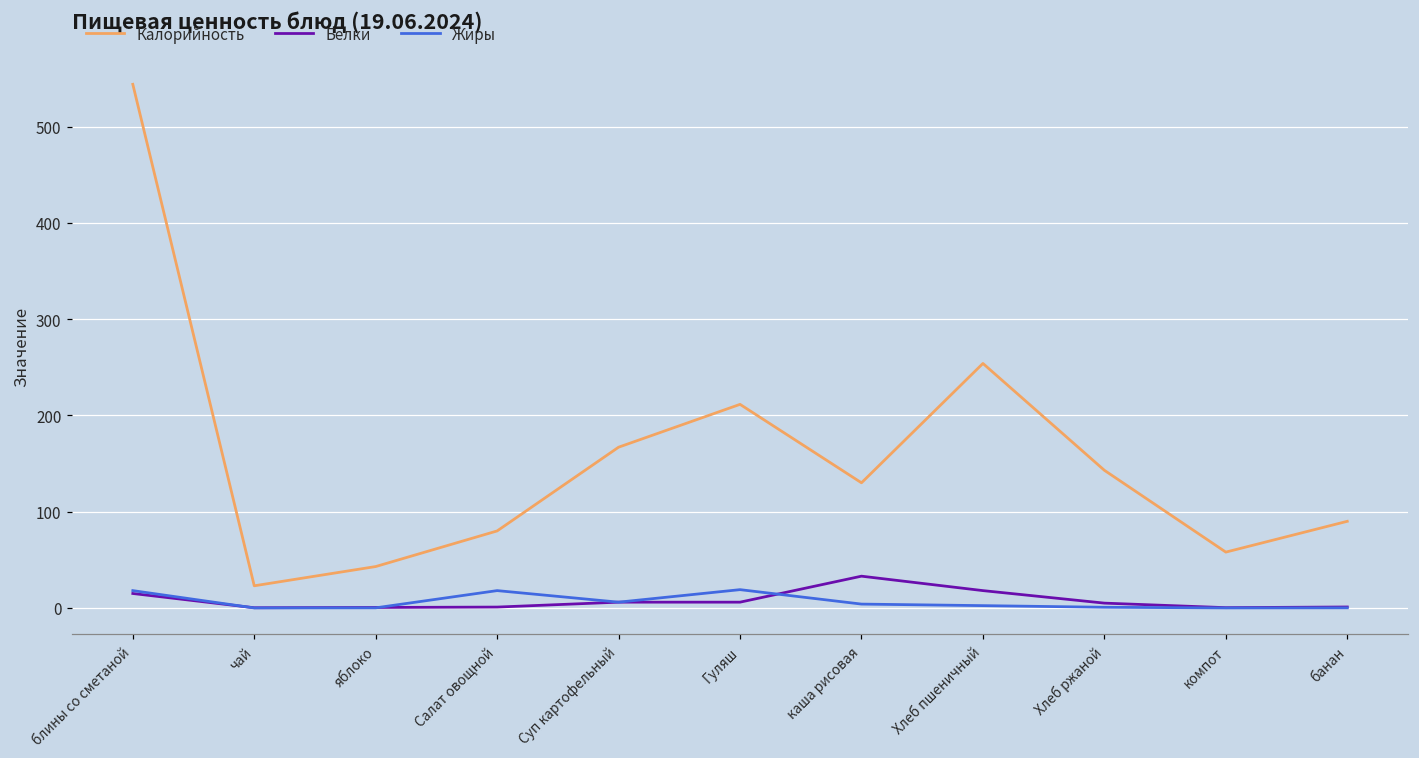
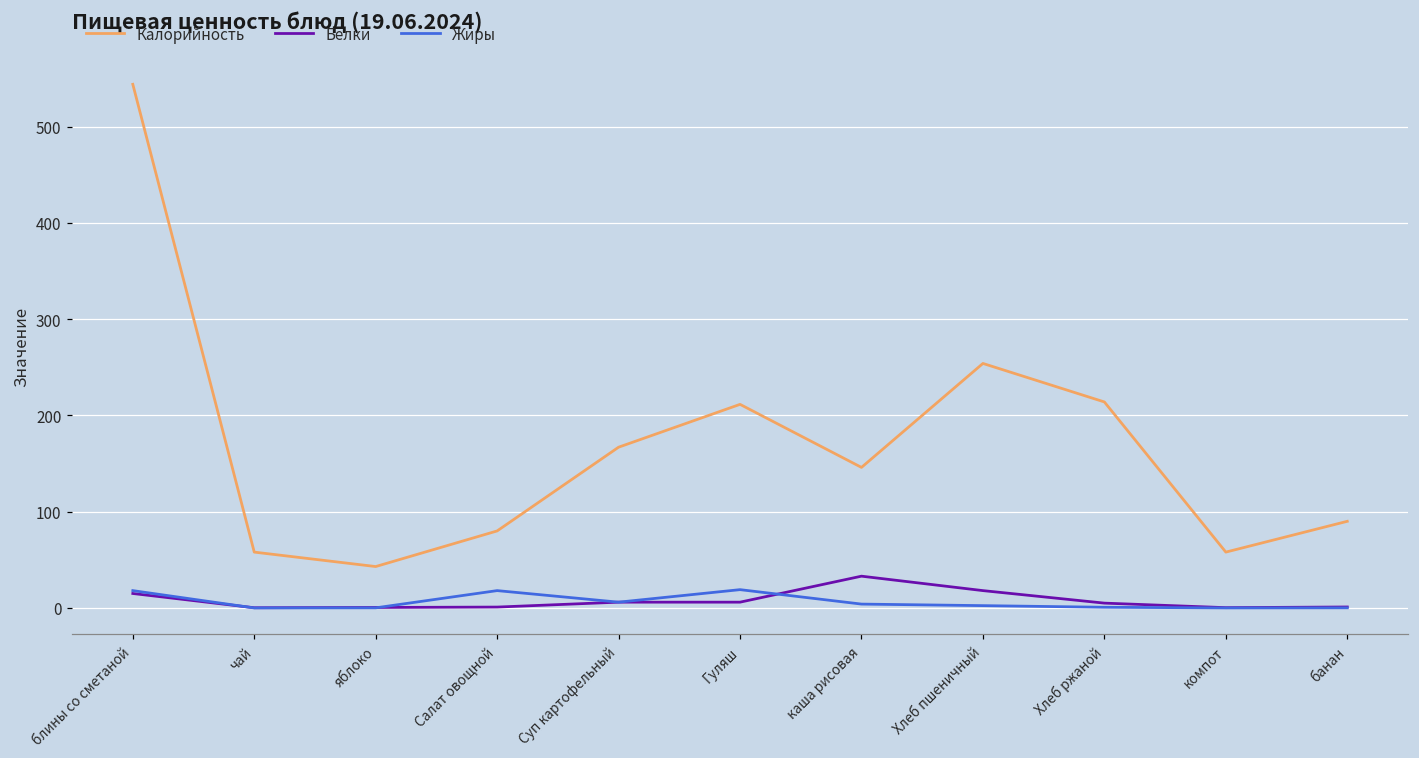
Калорийность, чай: 20 -> 60
Калорийность, каша рисовая: 130 -> 150
Калорийность, Хлеб ржаной: 140 -> 210
